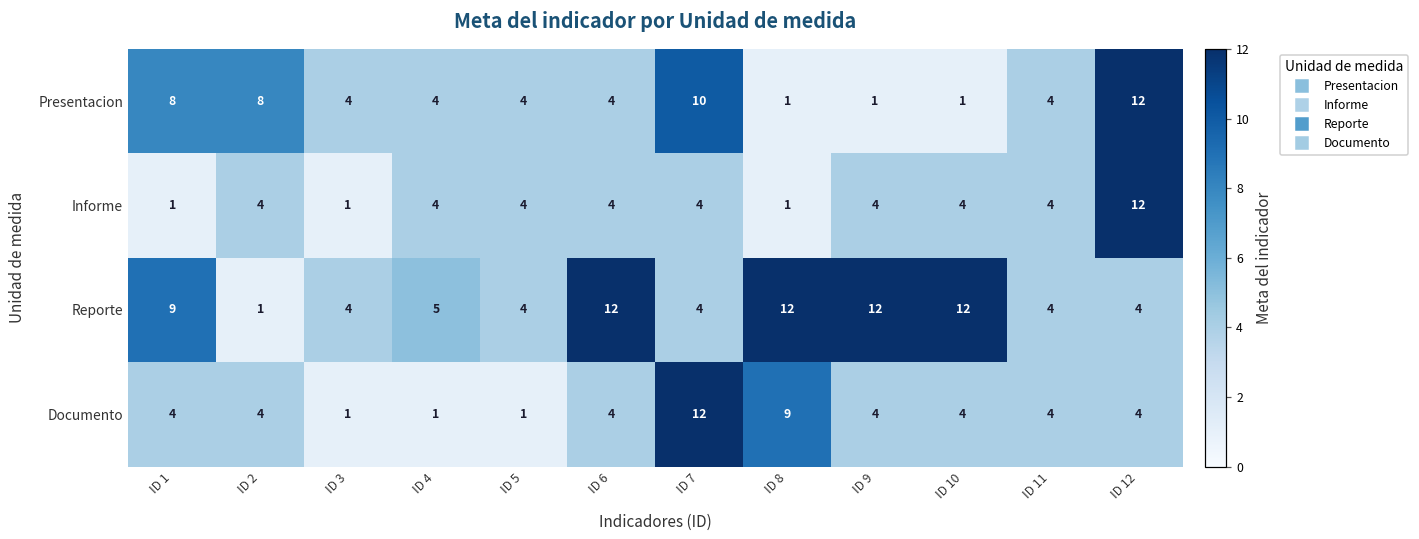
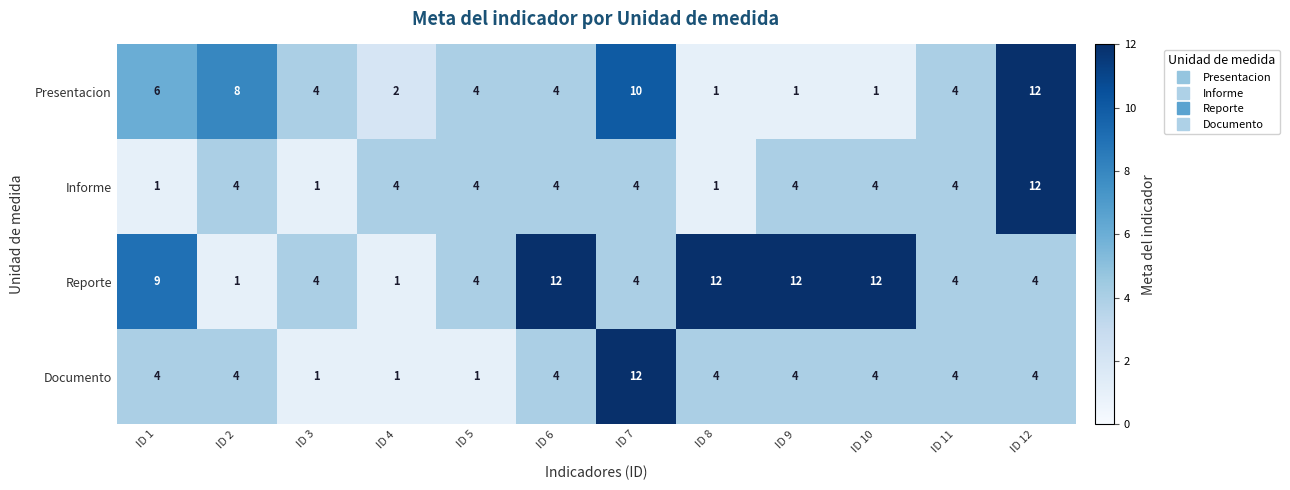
Presentacion, ID 1: 8 -> 6
Presentacion, ID 4: 4 -> 2
Reporte, ID 4: 5 -> 1
Documento, ID 8: 9 -> 4
